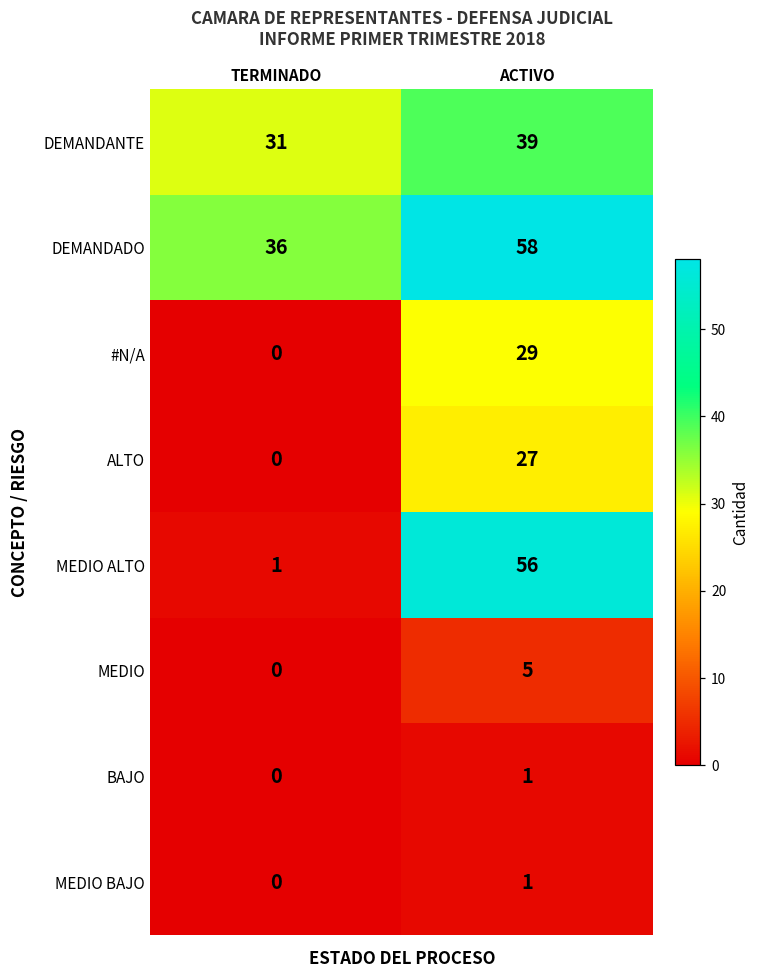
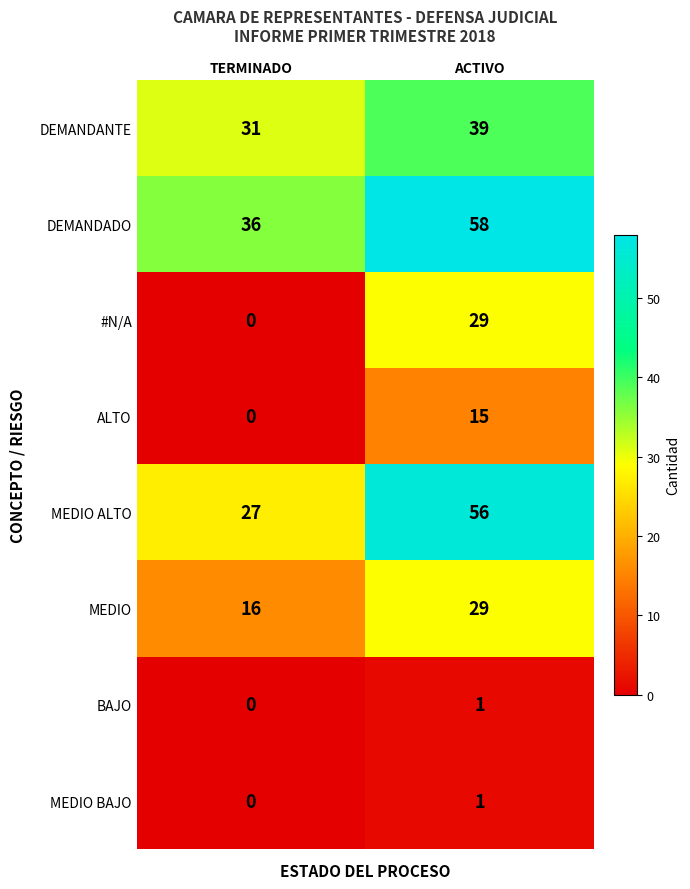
ALTO, ACTIVO: 27 -> 15
MEDIO ALTO, TERMINADO: 1 -> 27
MEDIO, TERMINADO: 0 -> 16
MEDIO, ACTIVO: 5 -> 29
